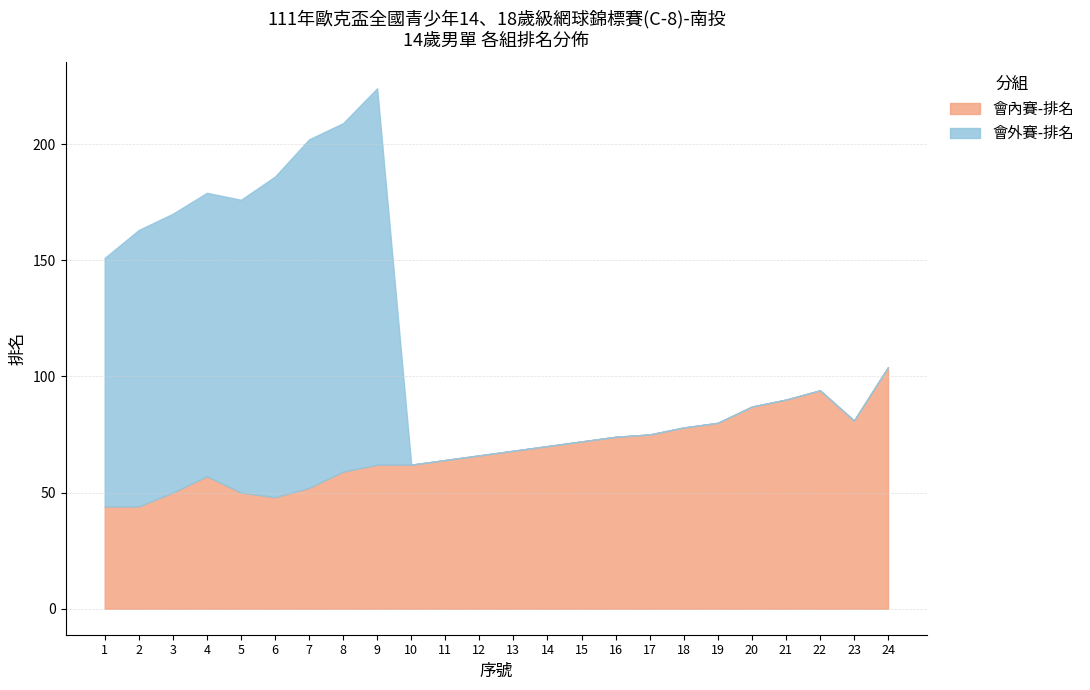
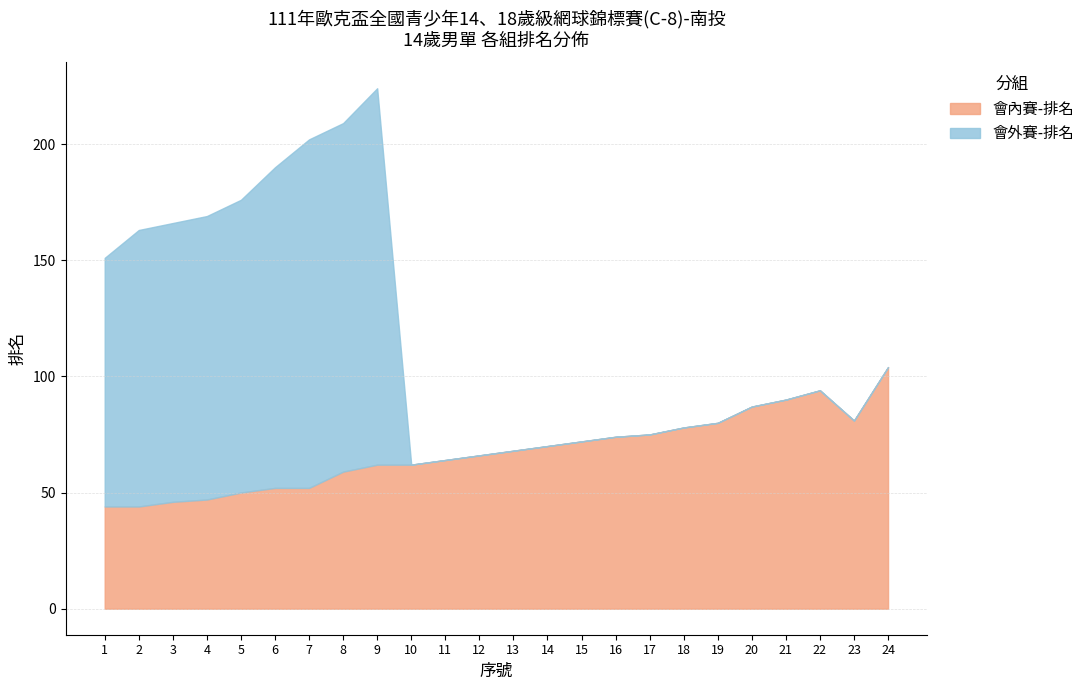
會內賽-排名, 3: 50 -> 46
會內賽-排名, 4: 57 -> 47
會內賽-排名, 6: 48 -> 52
